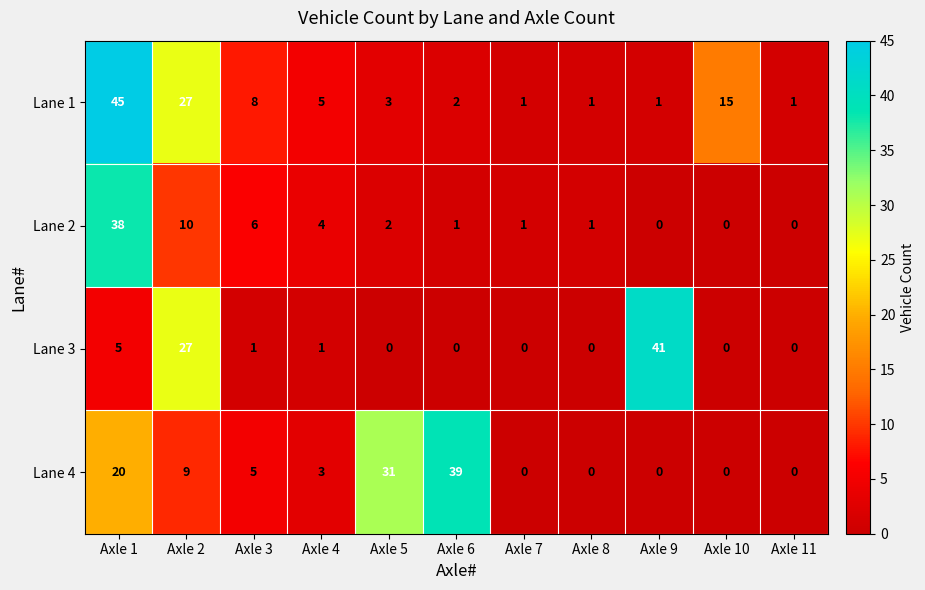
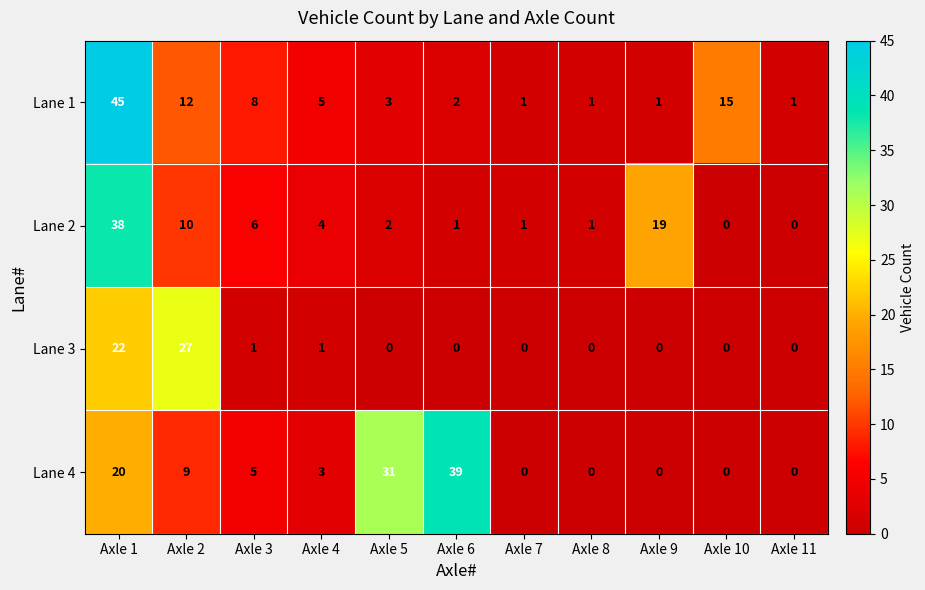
Lane 1, Axle 2: 27 -> 12
Lane 2, Axle 9: 0 -> 19
Lane 3, Axle 1: 5 -> 22
Lane 3, Axle 9: 41 -> 0
